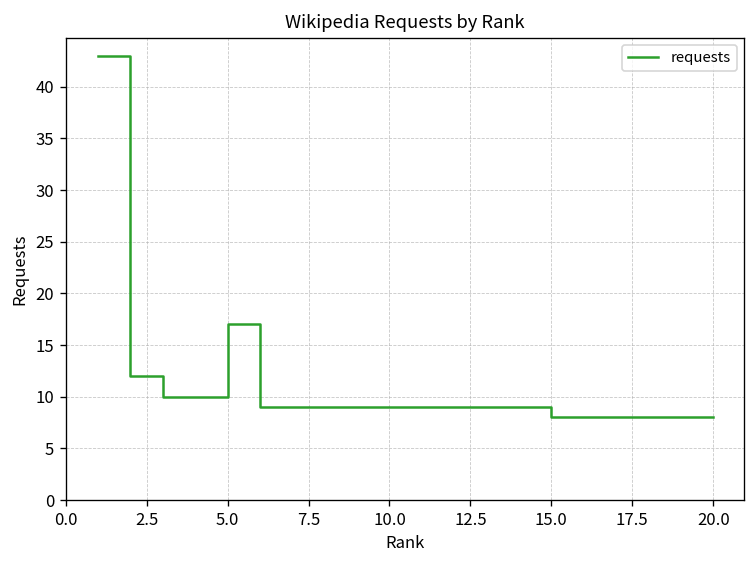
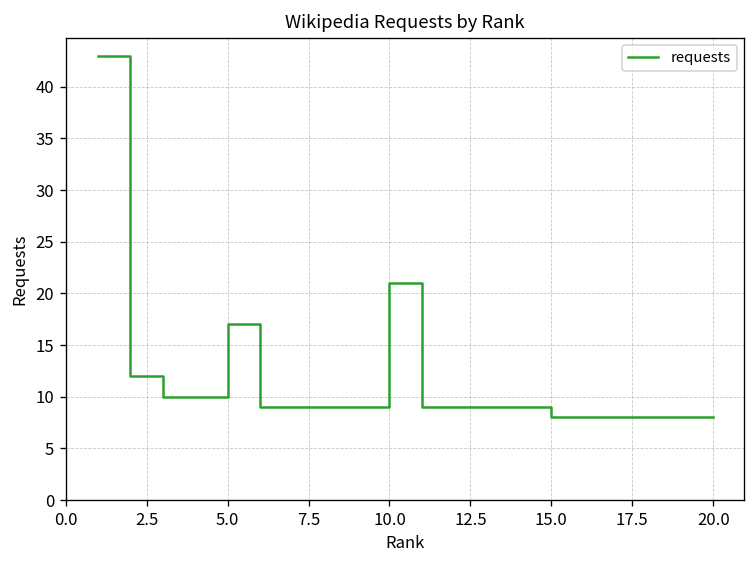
10.0: 9 -> 21
